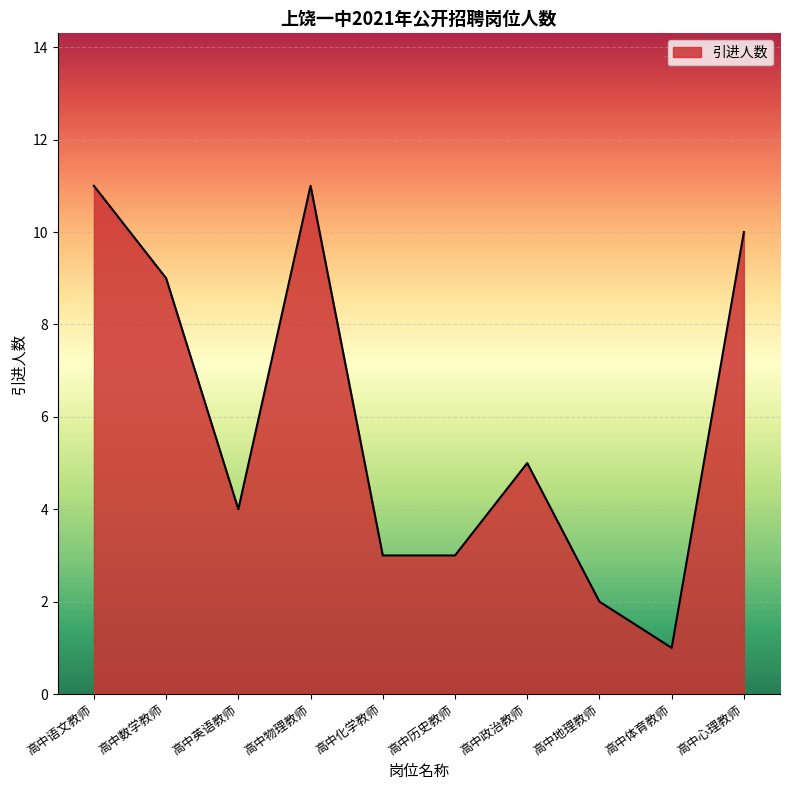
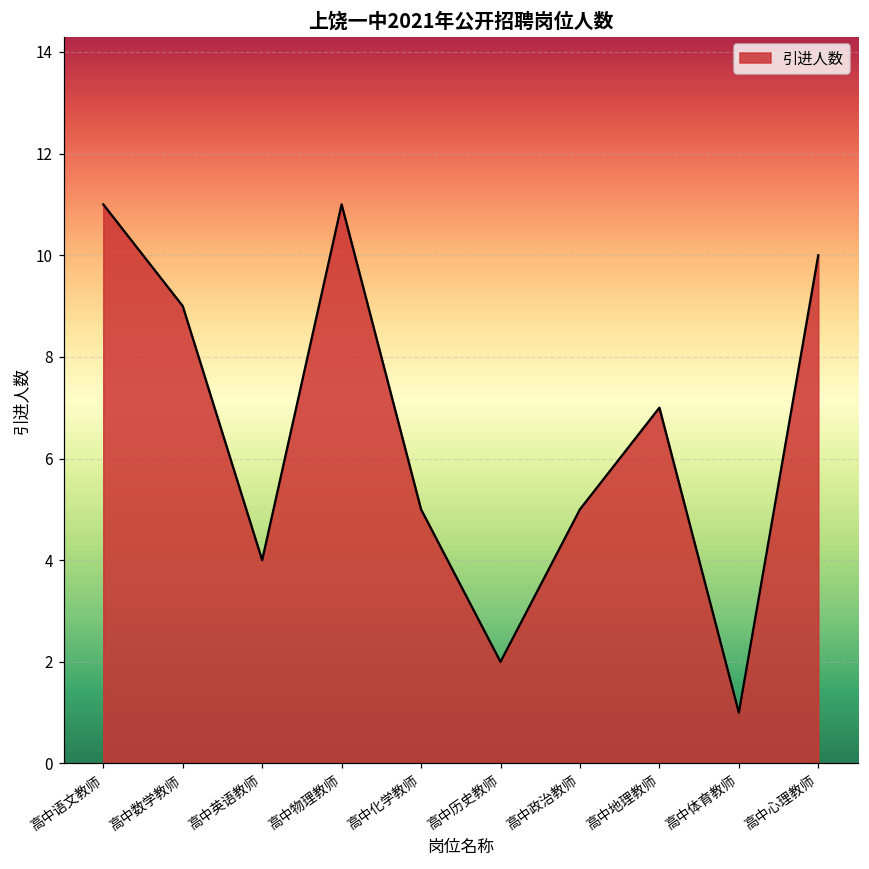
高中化学教师: 3 -> 5
高中历史教师: 3 -> 2
高中地理教师: 2 -> 7
